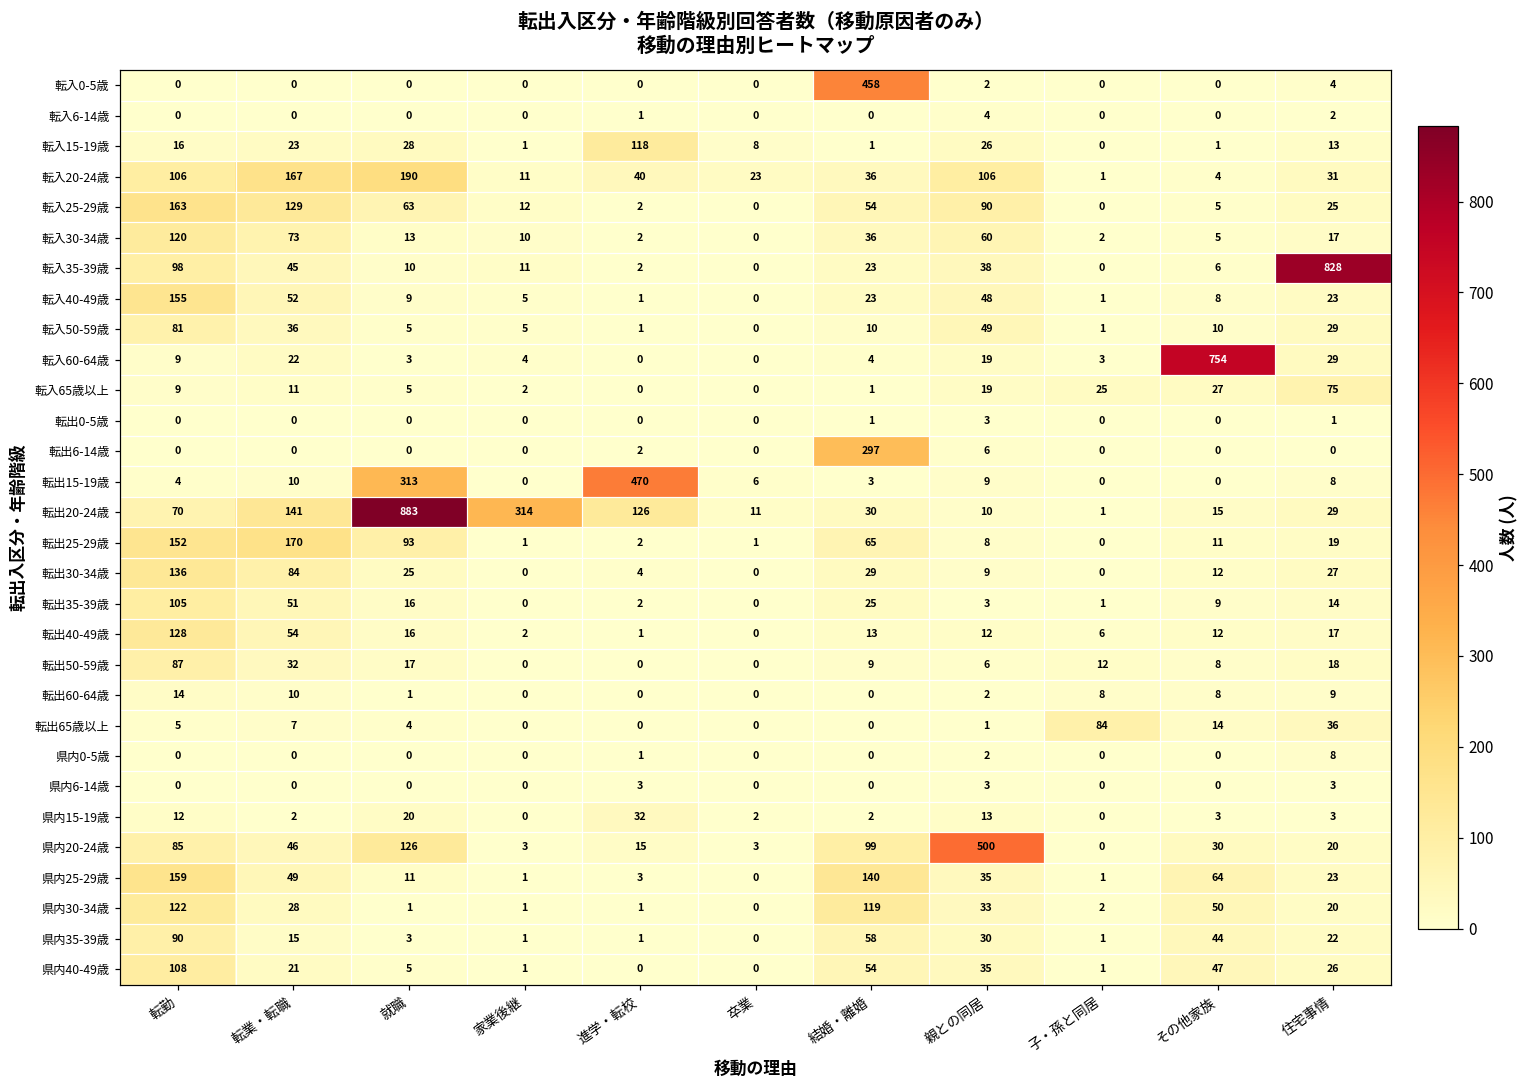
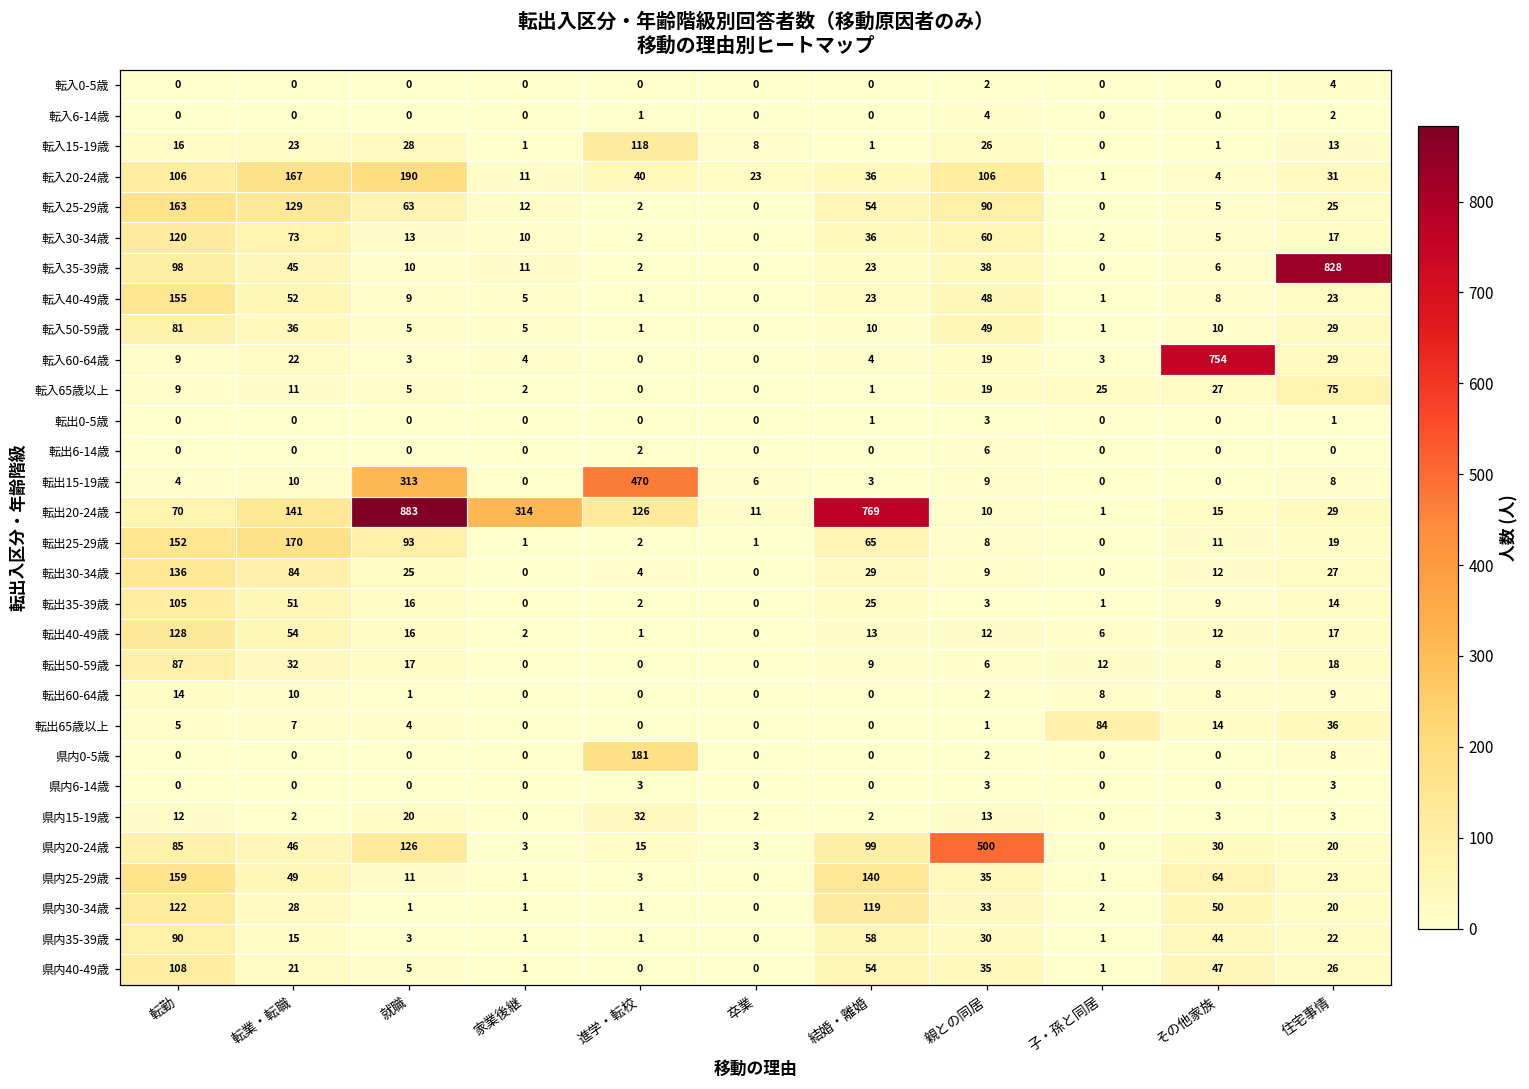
転入0-5歳, 結婚・離婚: 458 -> 0
転出6-14歳, 結婚・離婚: 297 -> 0
転出20-24歳, 結婚・離婚: 30 -> 769
県内0-5歳, 進学・転校: 1 -> 181
